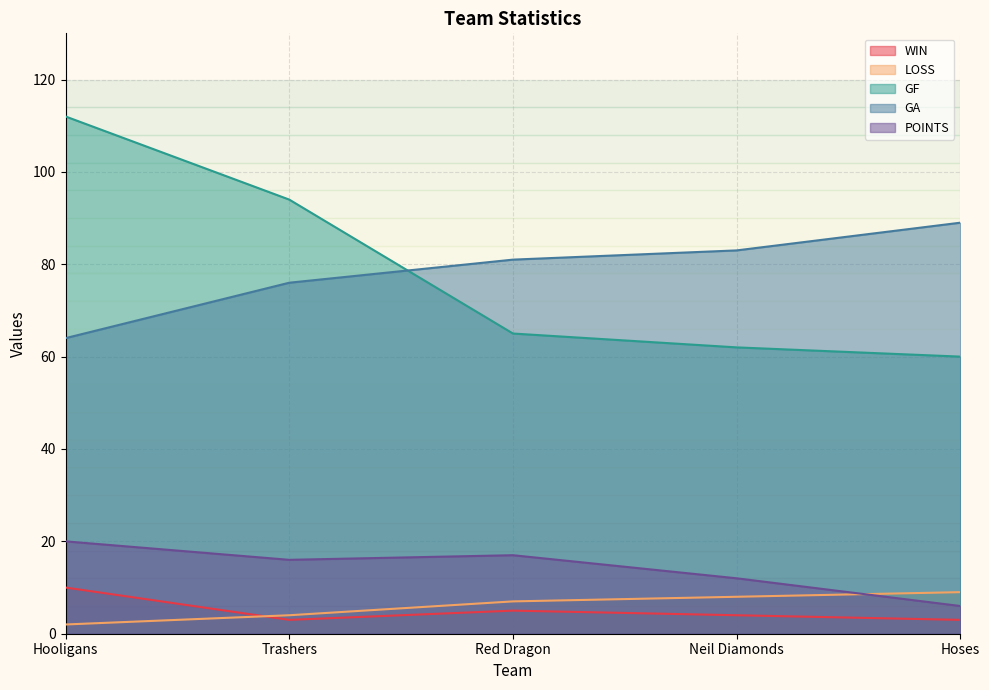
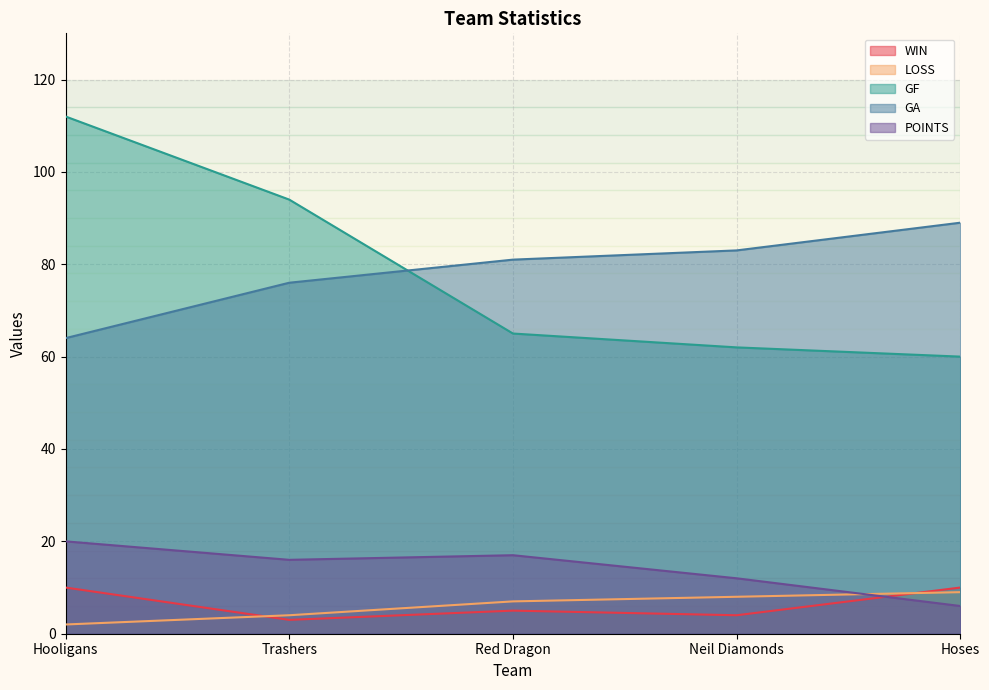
WIN, Hoses: 3 -> 10
